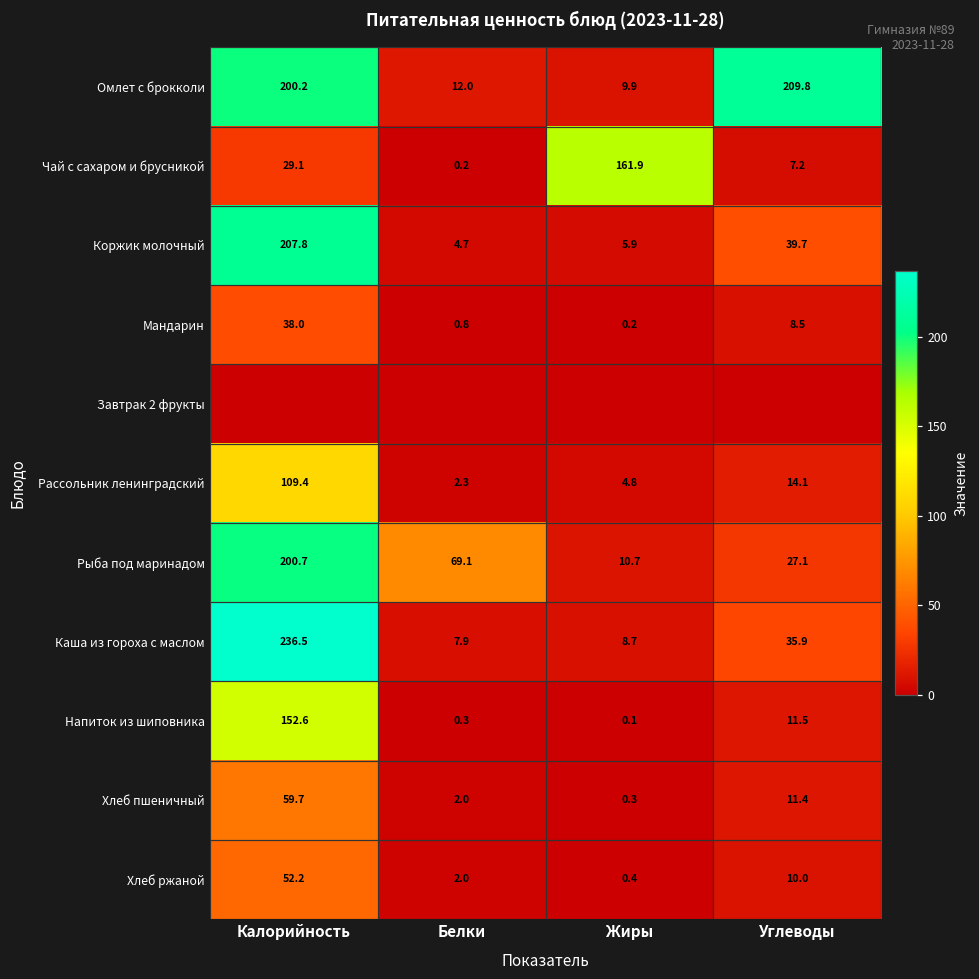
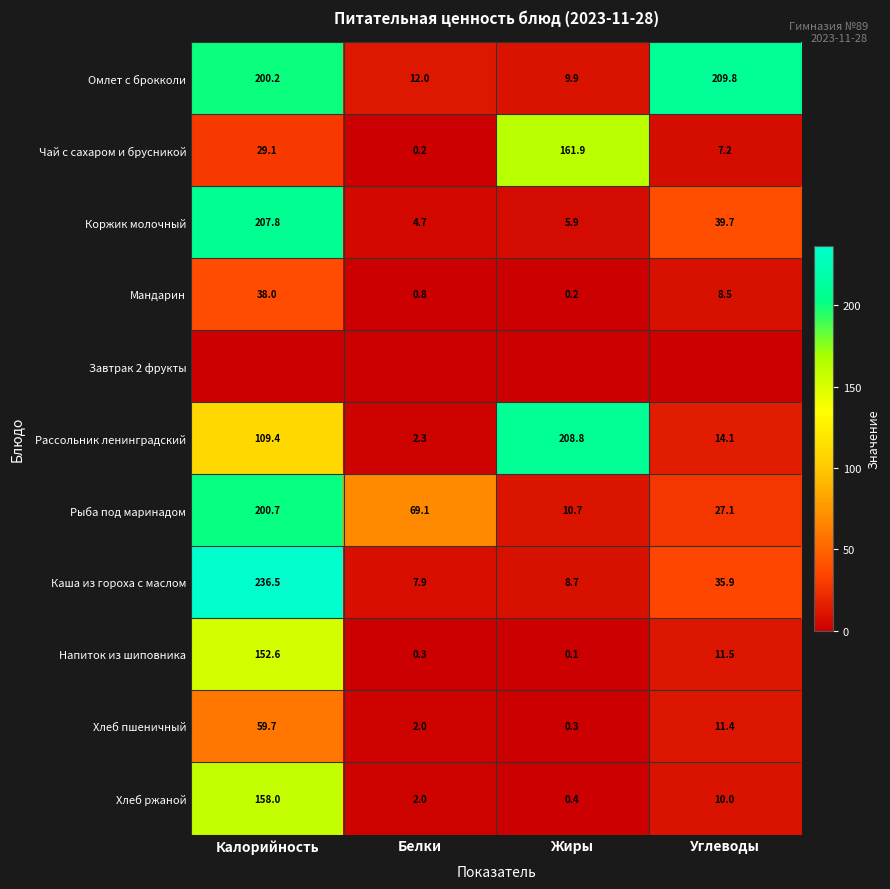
Рассольник ленинградский, Жиры: 4.8 -> 208.8
Хлеб ржаной, Калорийность: 52.2 -> 158.0
